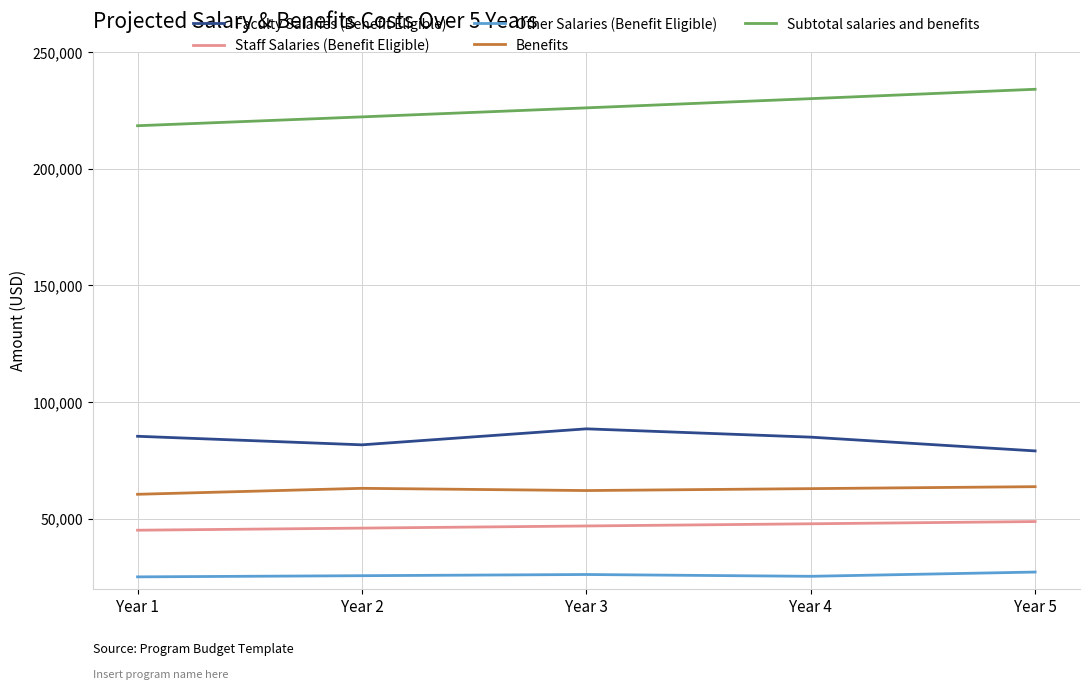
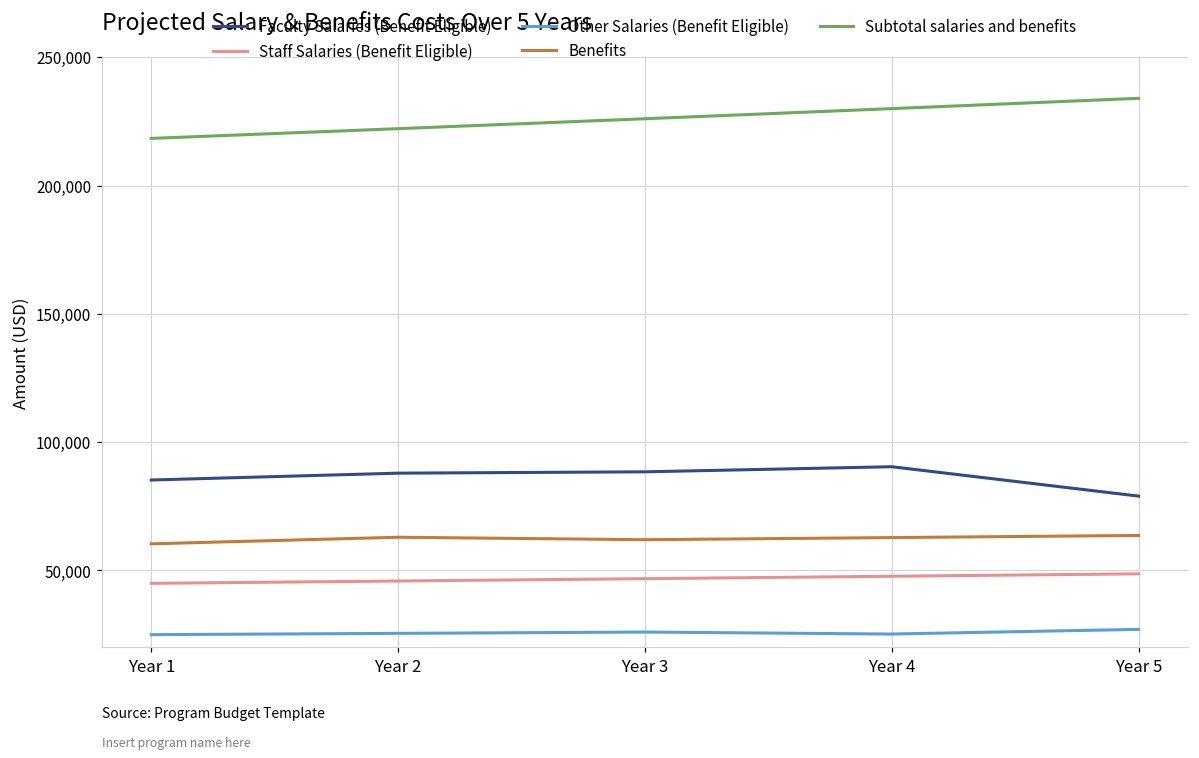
Faculty Salaries (Benefit Eligible), Year 2: 82,000 -> 88,000
Faculty Salaries (Benefit Eligible), Year 4: 85,000 -> 90,000
